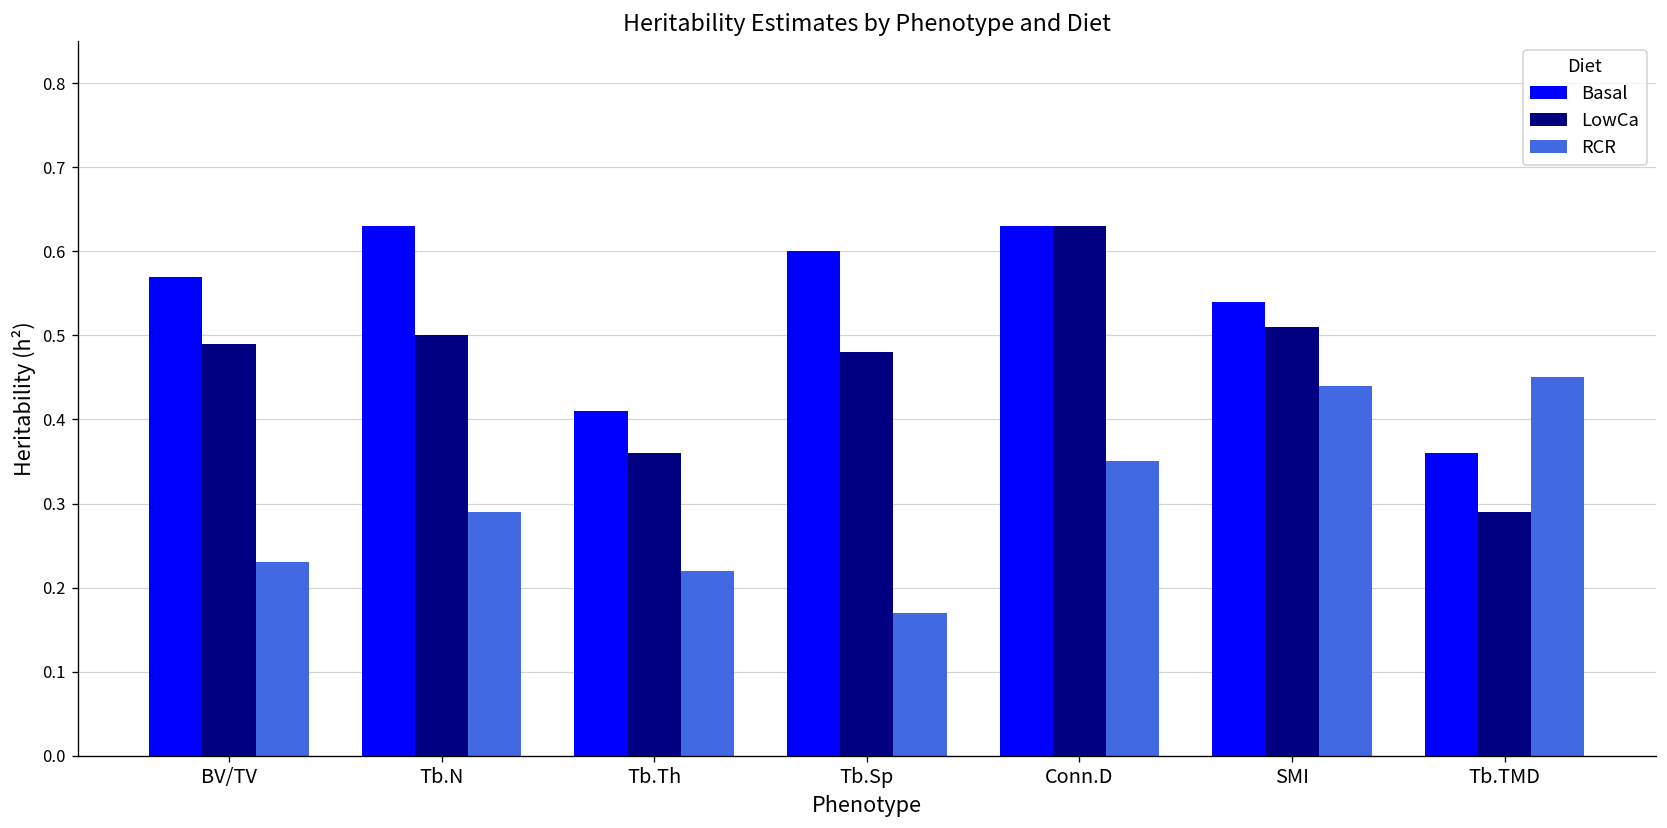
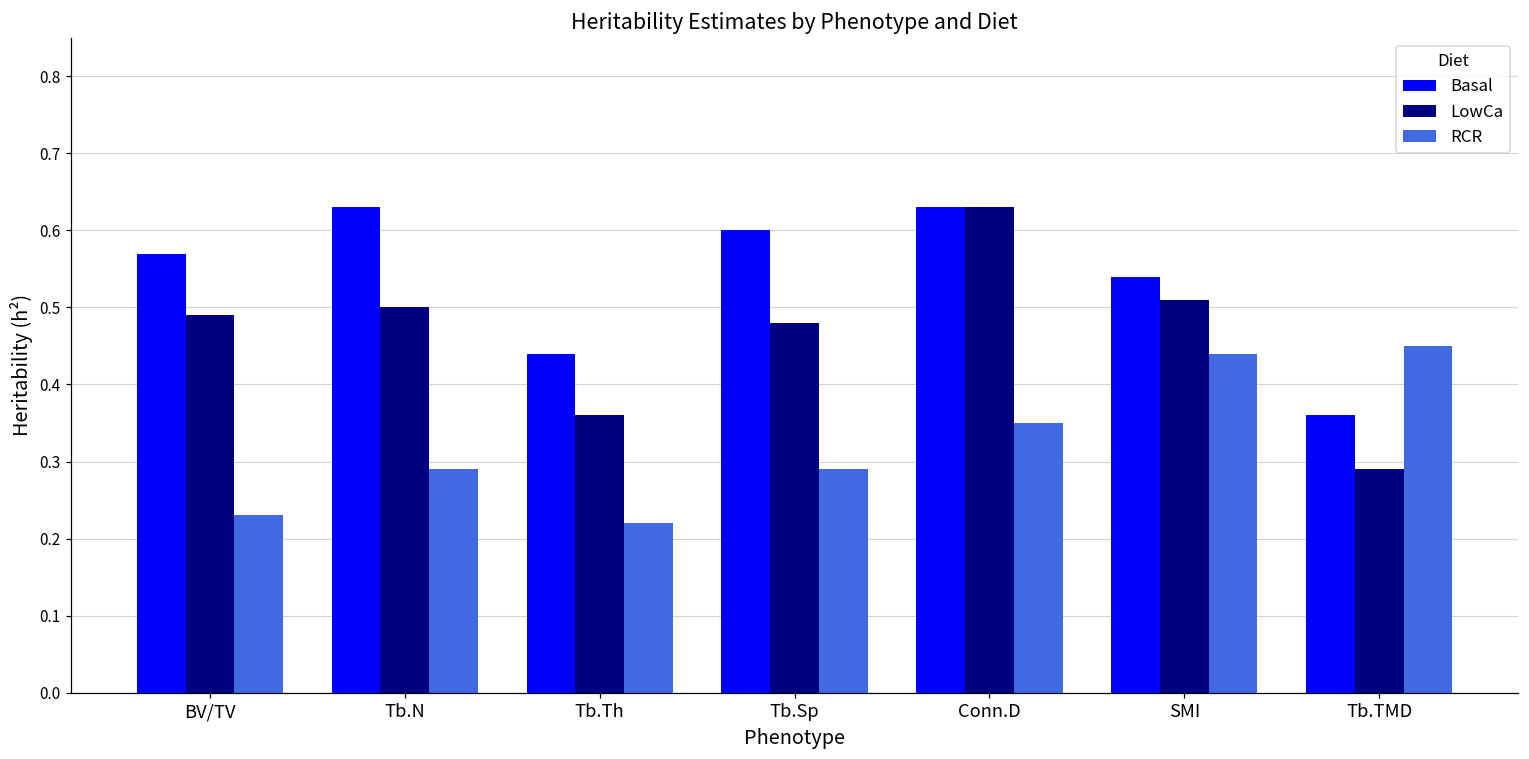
Basal, Tb.Th: 0.41 -> 0.44
RCR, Tb.Sp: 0.17 -> 0.29
